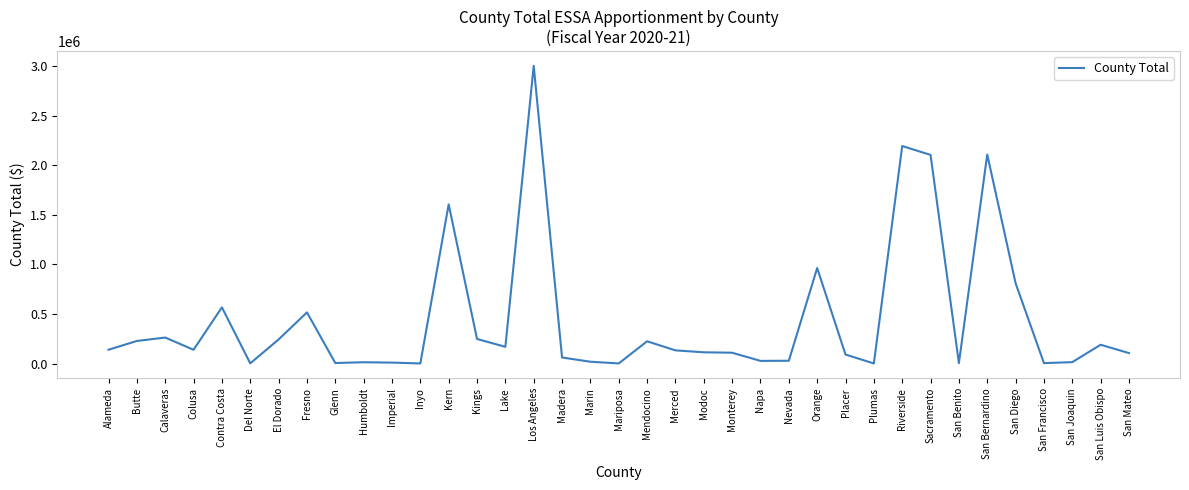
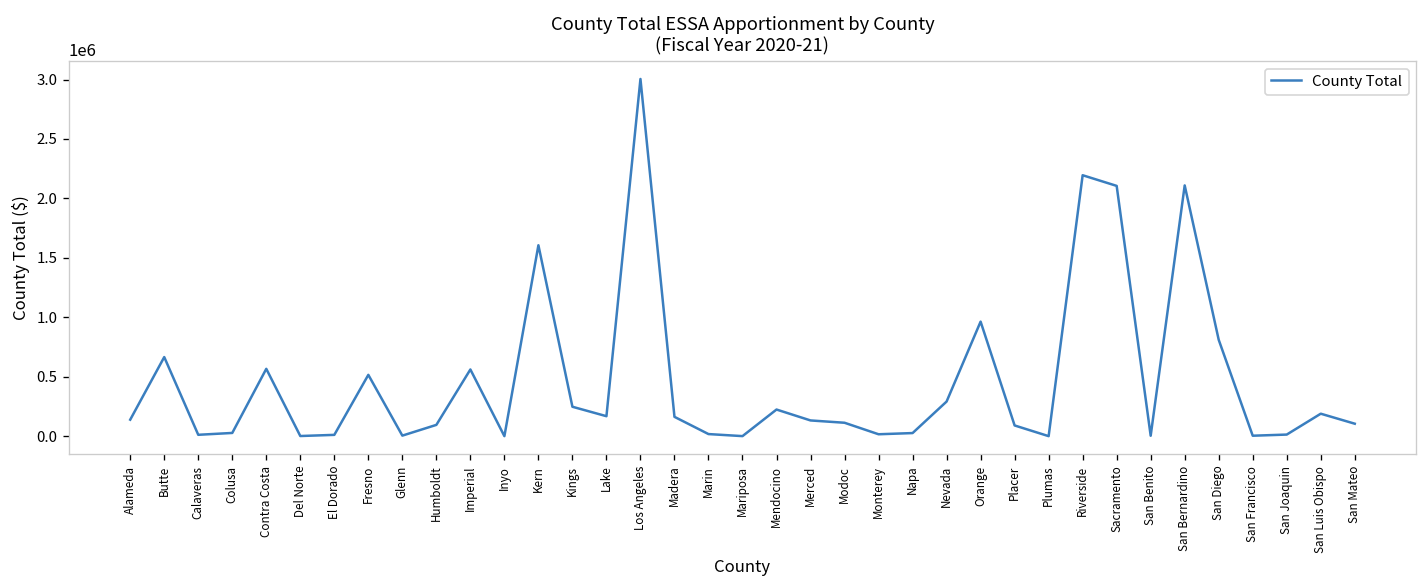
Butte: 200000 -> 700000
Calaveras: 300000 -> 0
Colusa: 100000 -> 0
El Dorado: 200000 -> 0
Humboldt: 0 -> 100000
Imperial: 0 -> 600000
Madera: 100000 -> 200000
Monterey: 100000 -> 0
Nevada: 0 -> 300000
